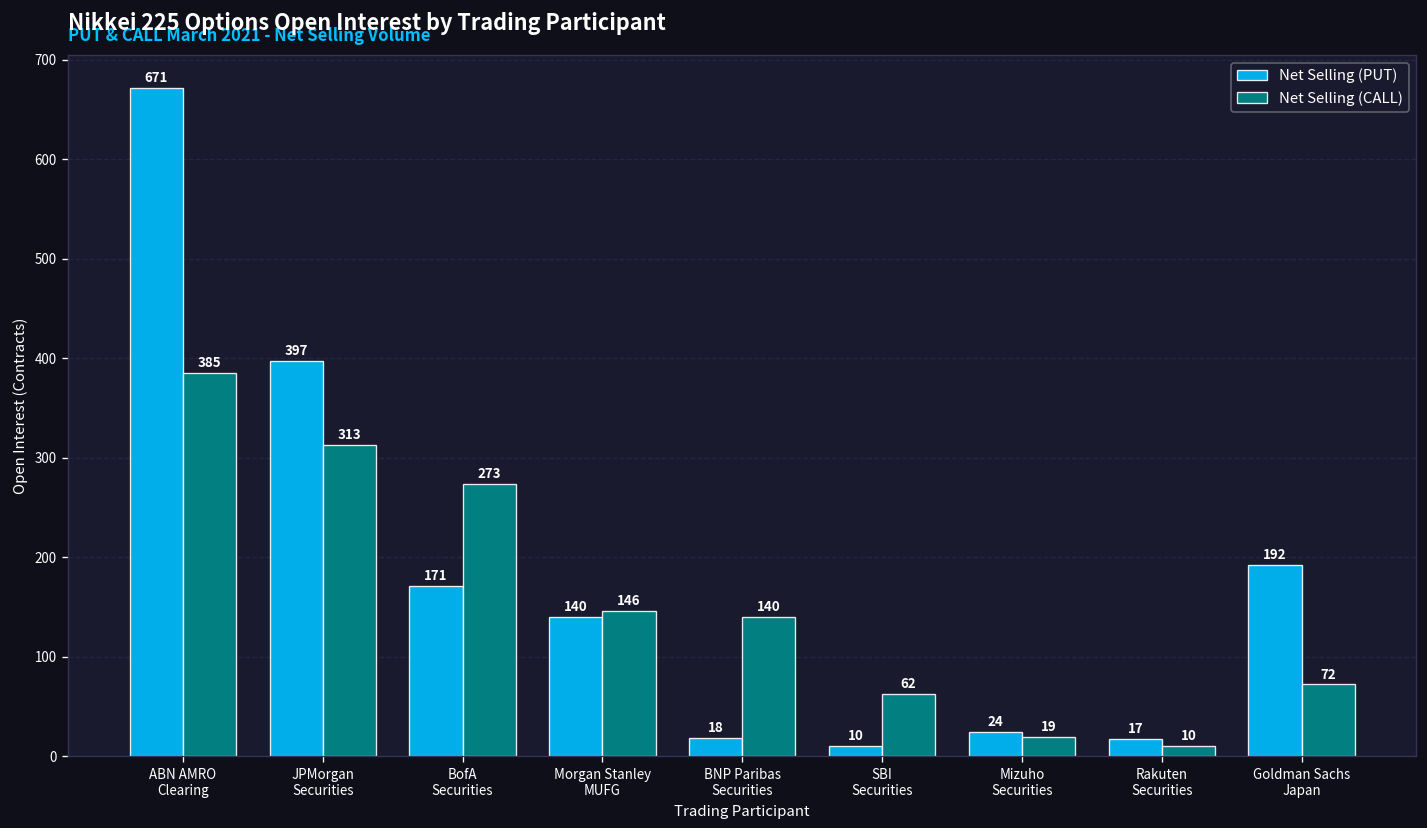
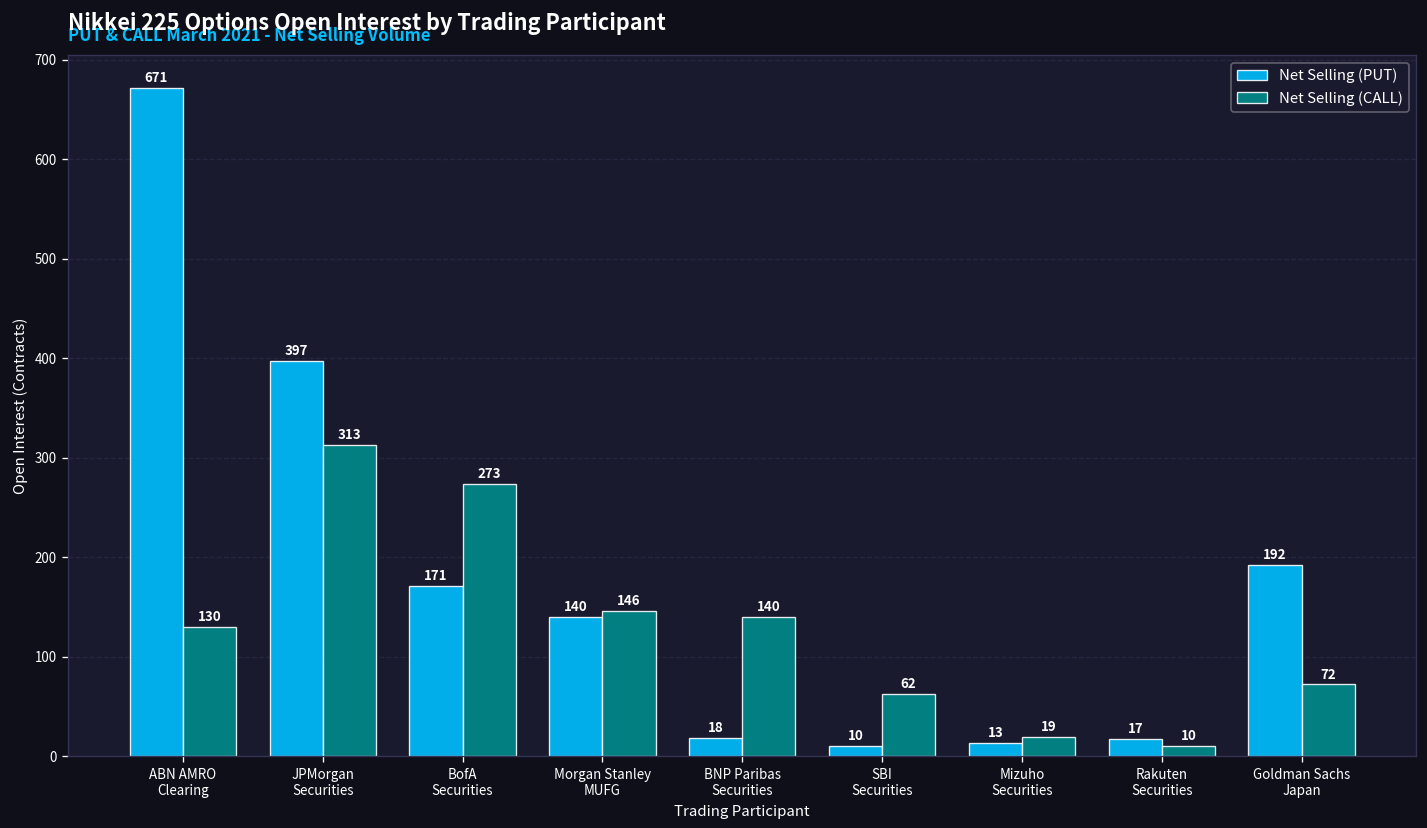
Net Selling (CALL), ABN AMRO Clearing: 385 -> 130
Net Selling (PUT), Mizuho Securities: 24 -> 13
